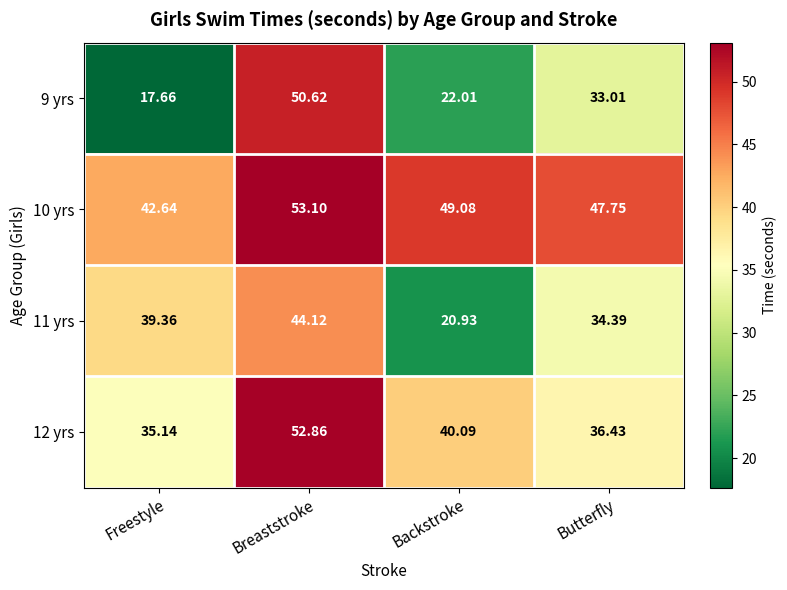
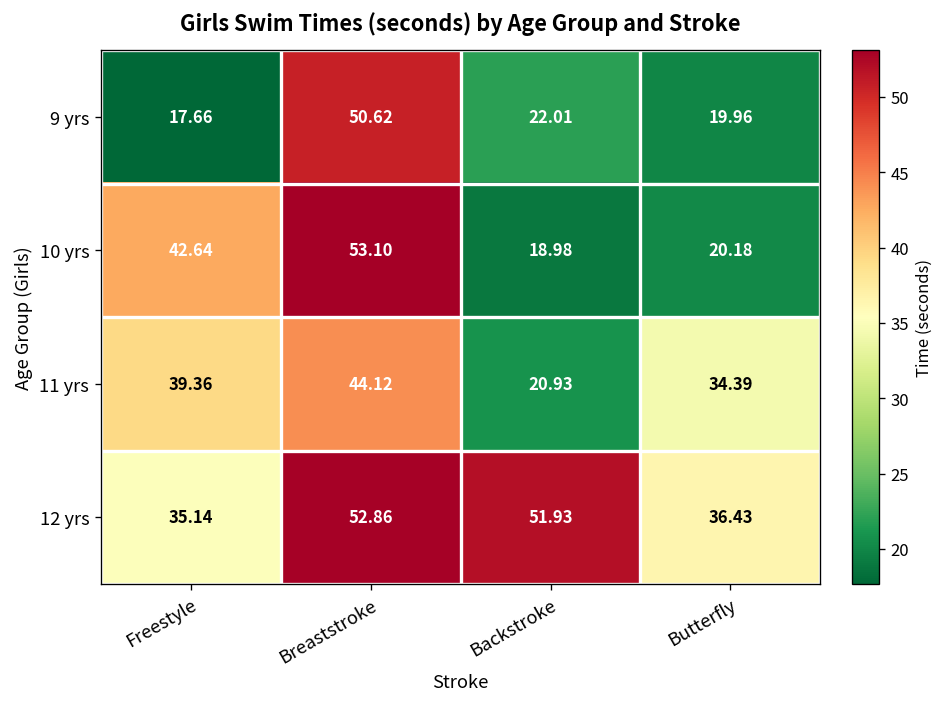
9 yrs, Butterfly: 33.01 -> 19.96
10 yrs, Backstroke: 49.08 -> 18.98
10 yrs, Butterfly: 47.75 -> 20.18
12 yrs, Backstroke: 40.09 -> 51.93
